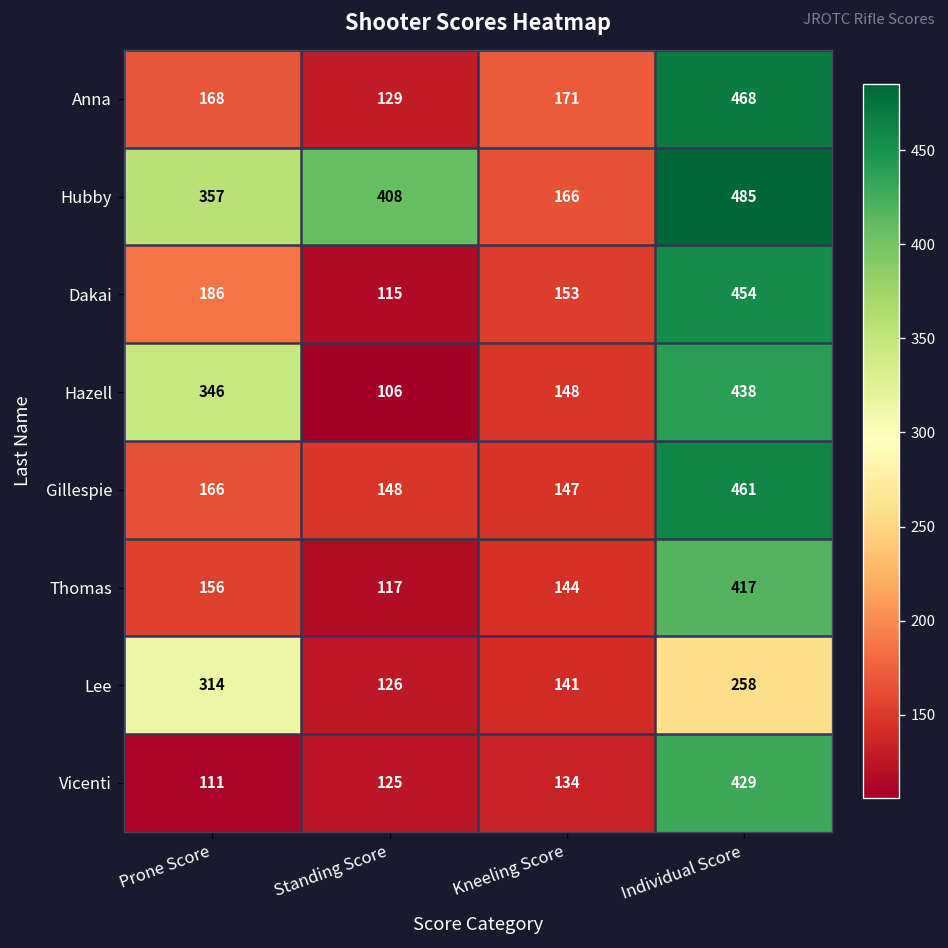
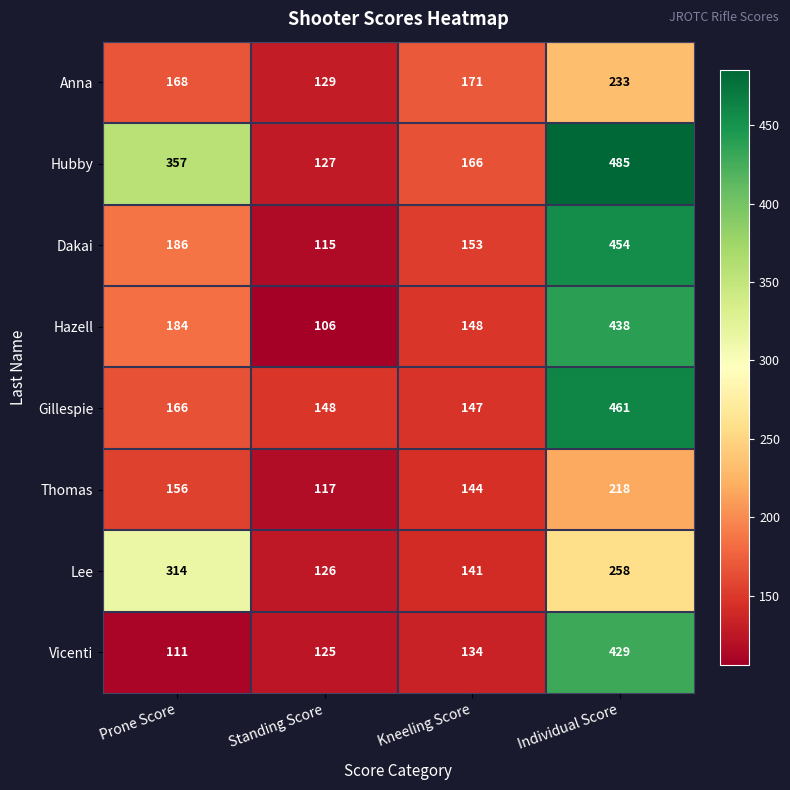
Anna, Individual Score: 468 -> 233
Hubby, Standing Score: 408 -> 127
Hazell, Prone Score: 346 -> 184
Thomas, Individual Score: 417 -> 218
